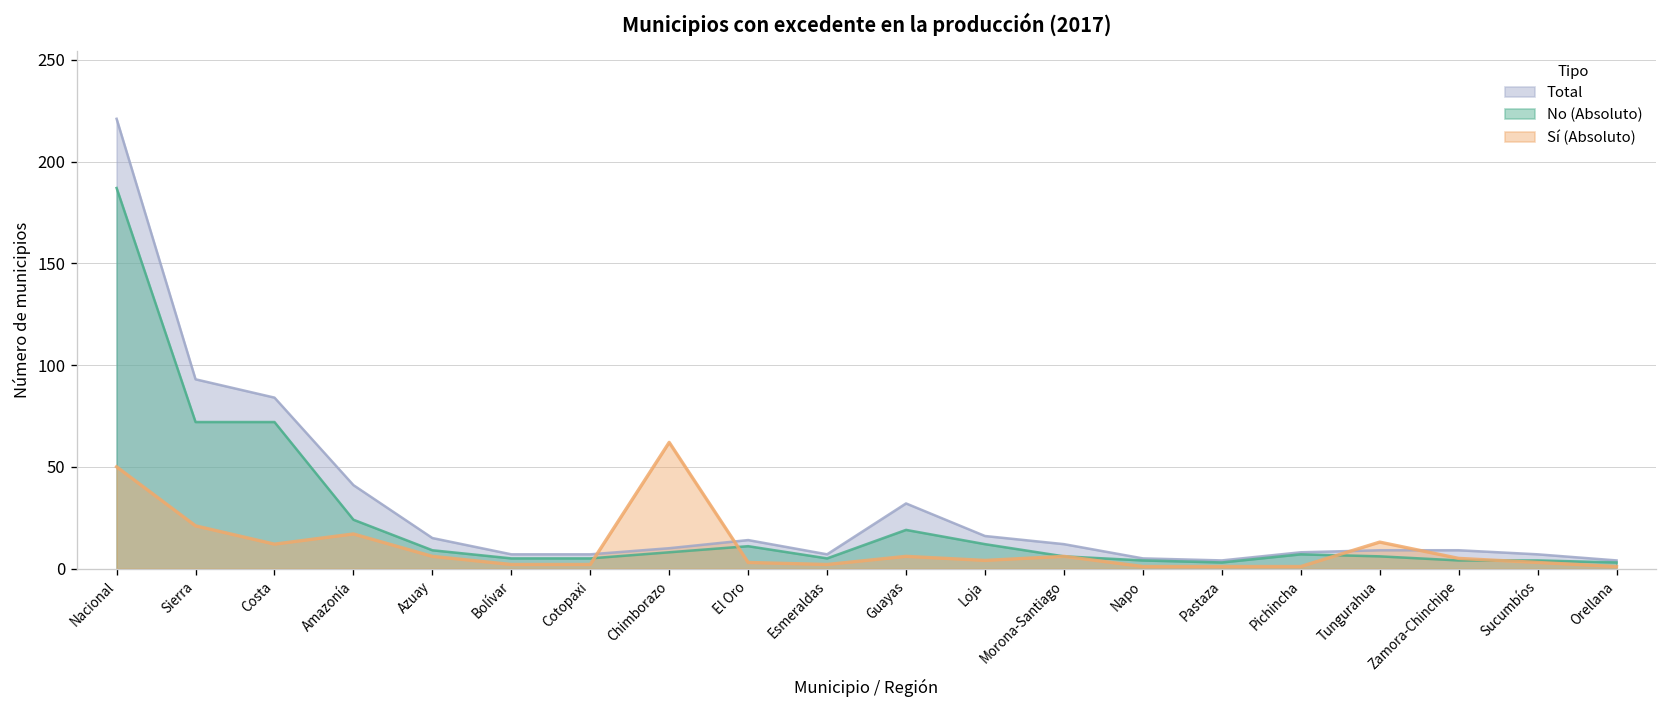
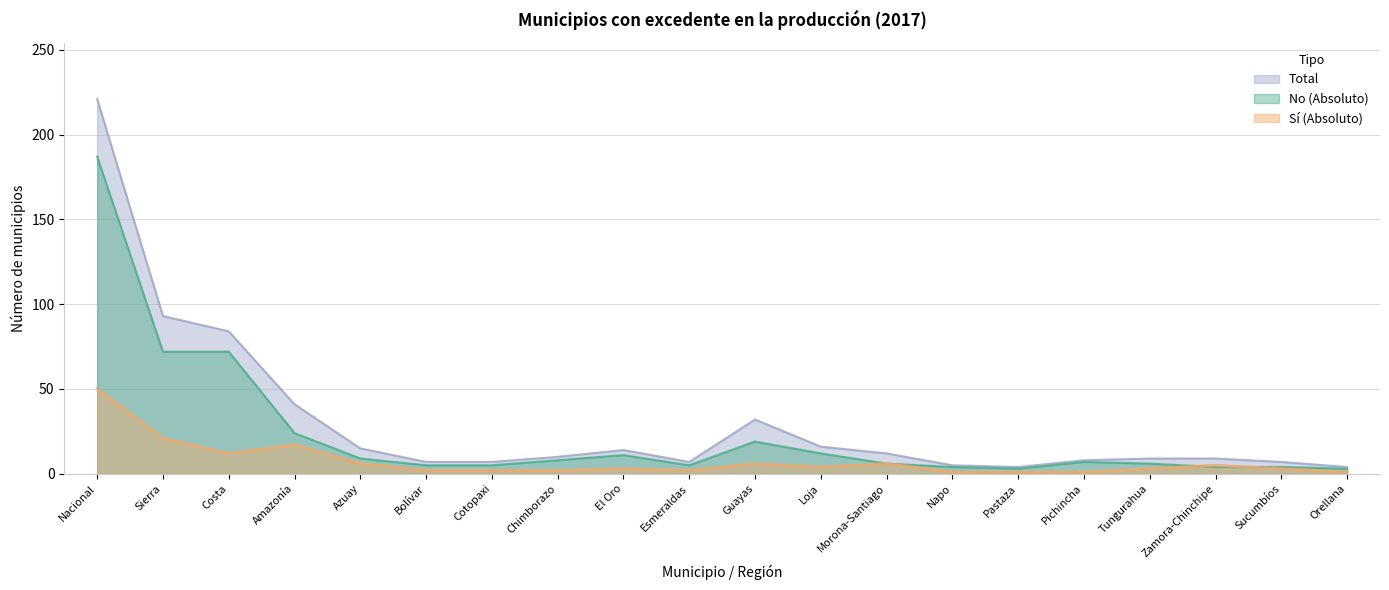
Sí (Absoluto), Chimborazo: 62 -> 2
Sí (Absoluto), Tungurahua: 13 -> 3
